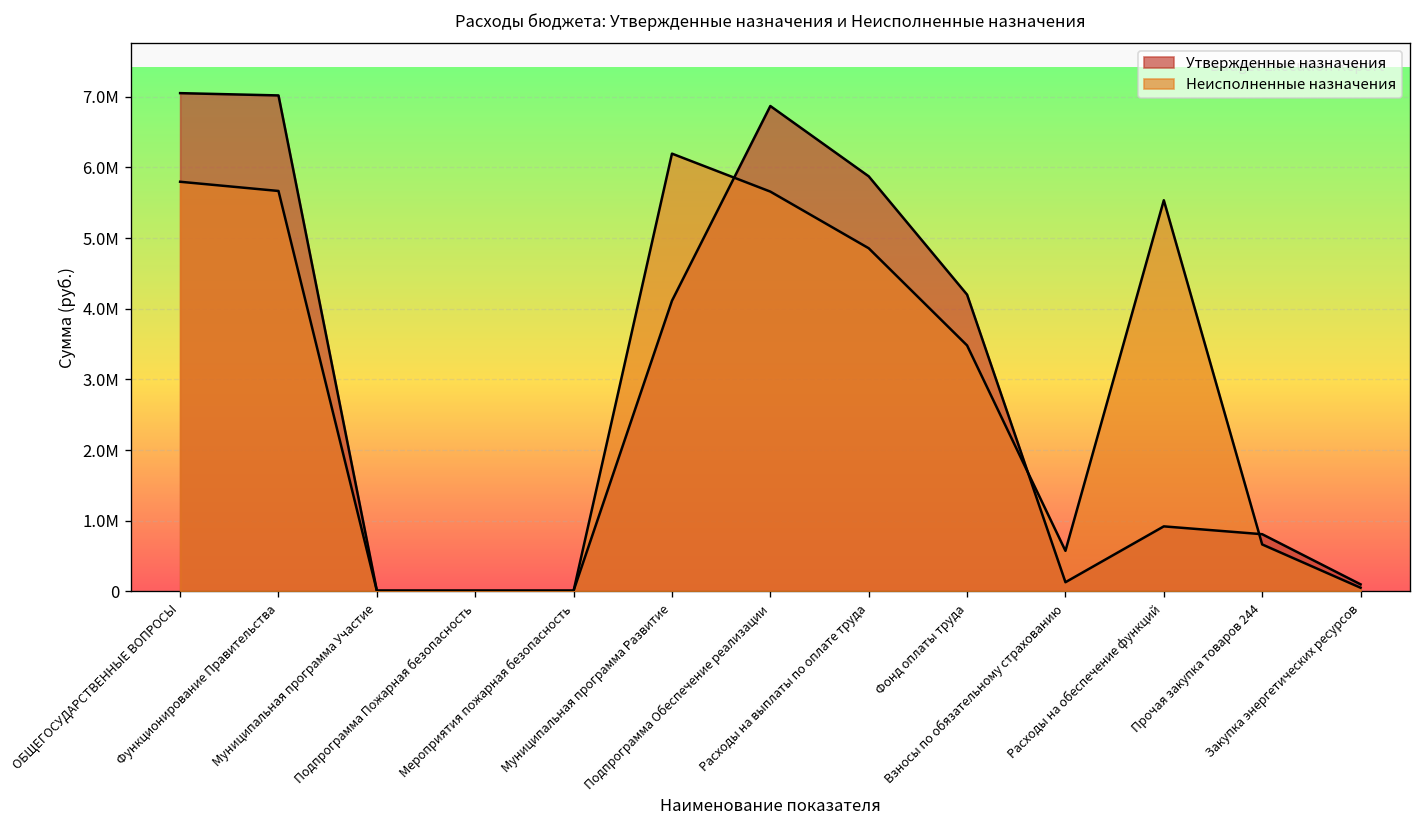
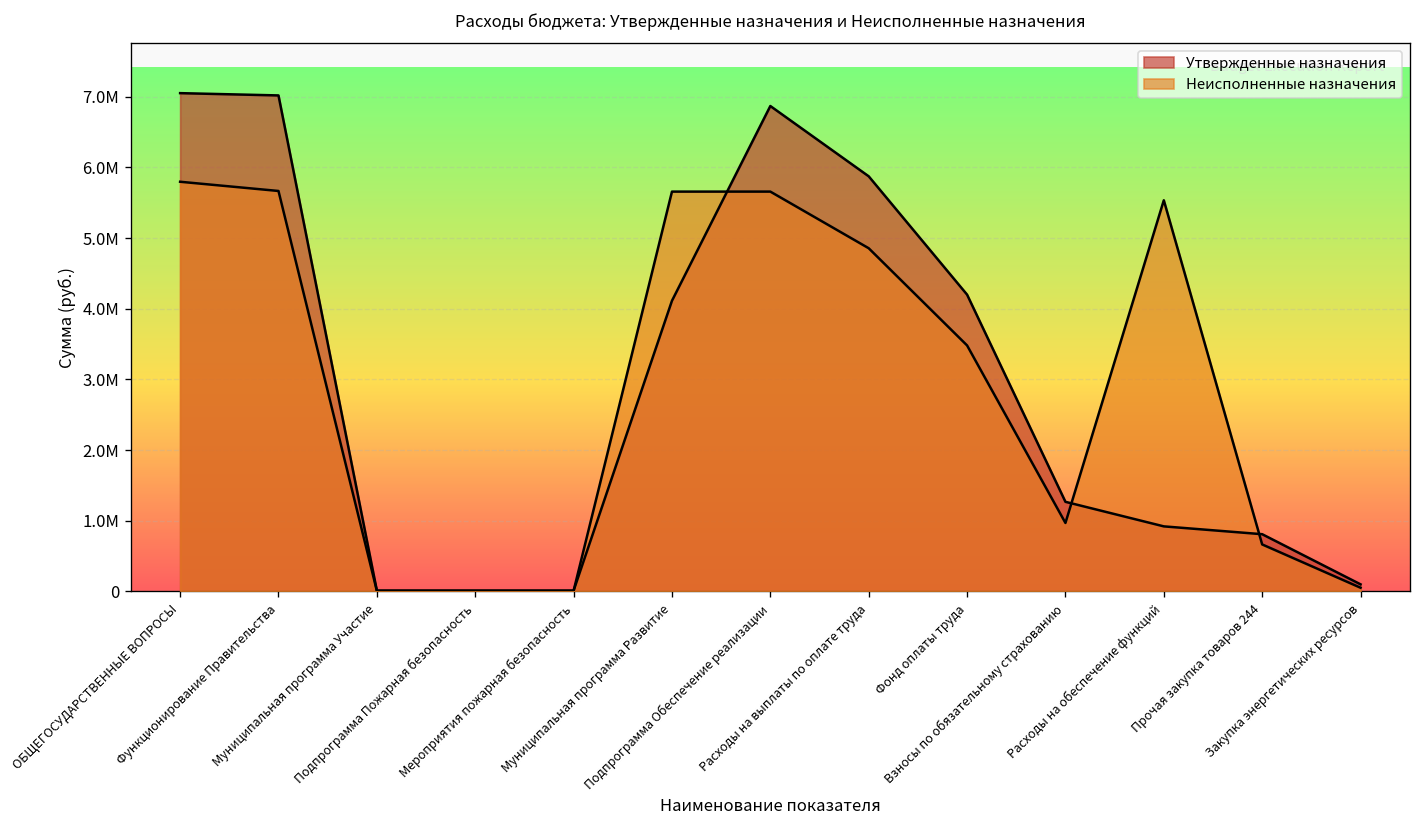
Неисполненные назначения, Муниципальная программа Развитие: 6200000 -> 5700000
Утвержденные назначения, Взносы по обязательному страхованию: 100000 -> 1300000
Неисполненные назначения, Взносы по обязательному страхованию: 600000 -> 1000000
